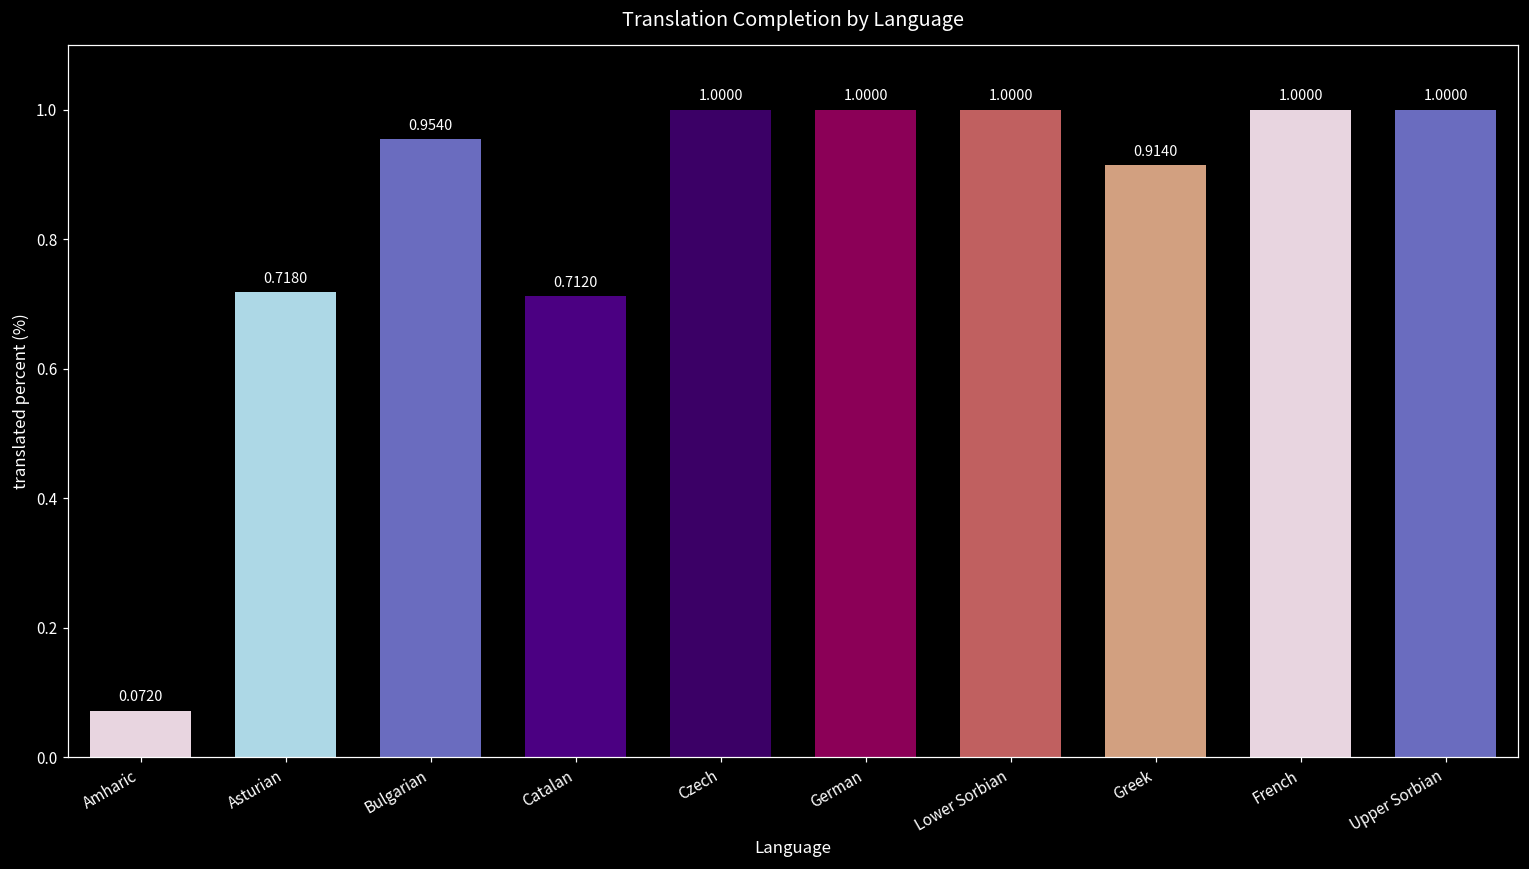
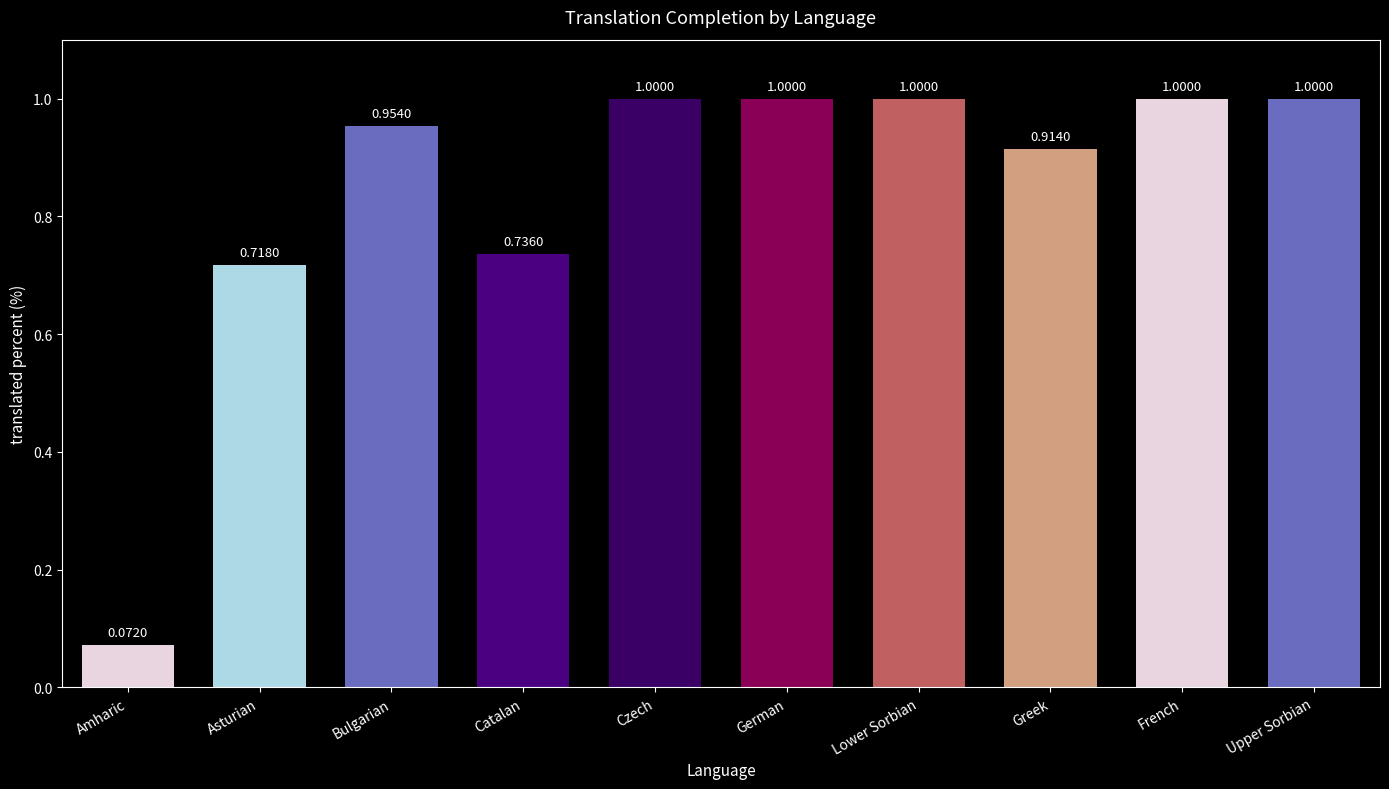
Catalan: 0.7120 -> 0.7360
